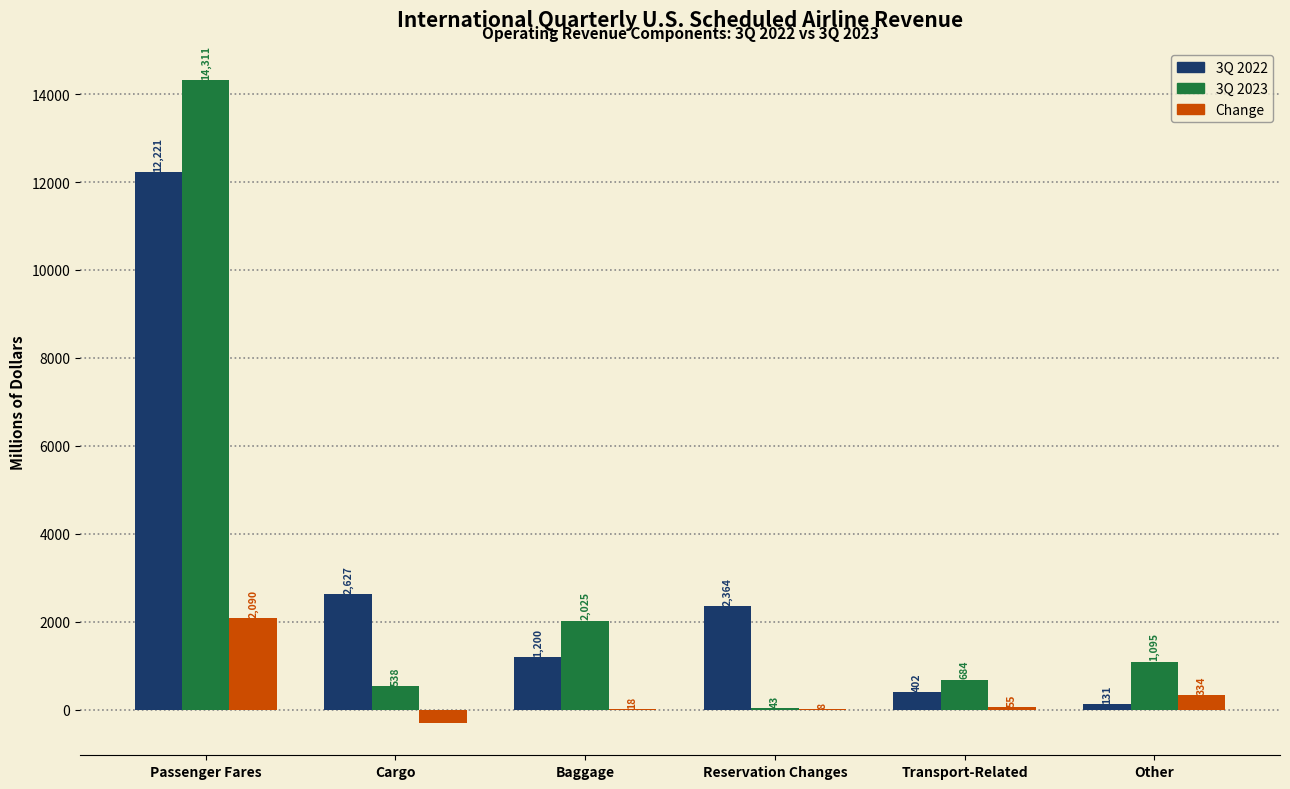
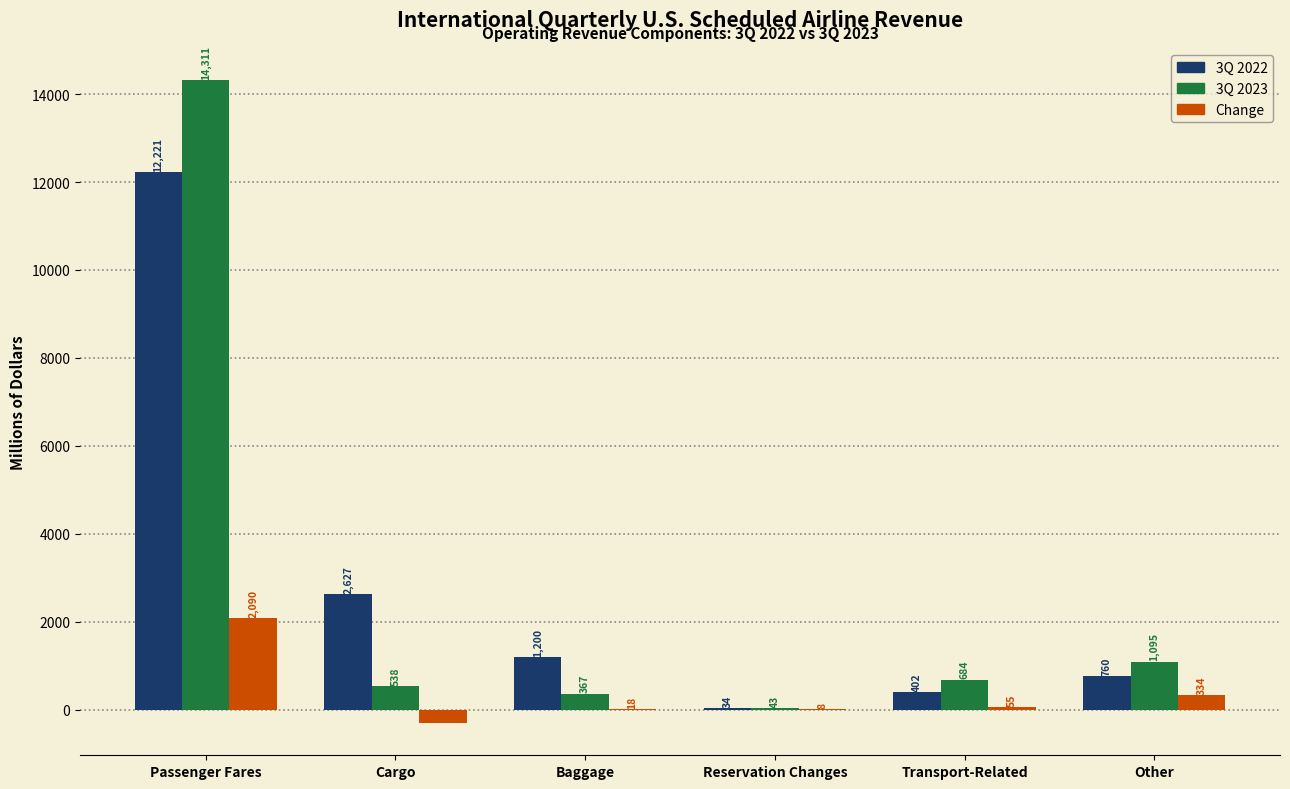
3Q 2023, Baggage: 2,025 -> 367
3Q 2022, Reservation Changes: 2,364 -> 34
3Q 2022, Other: 131 -> 760
